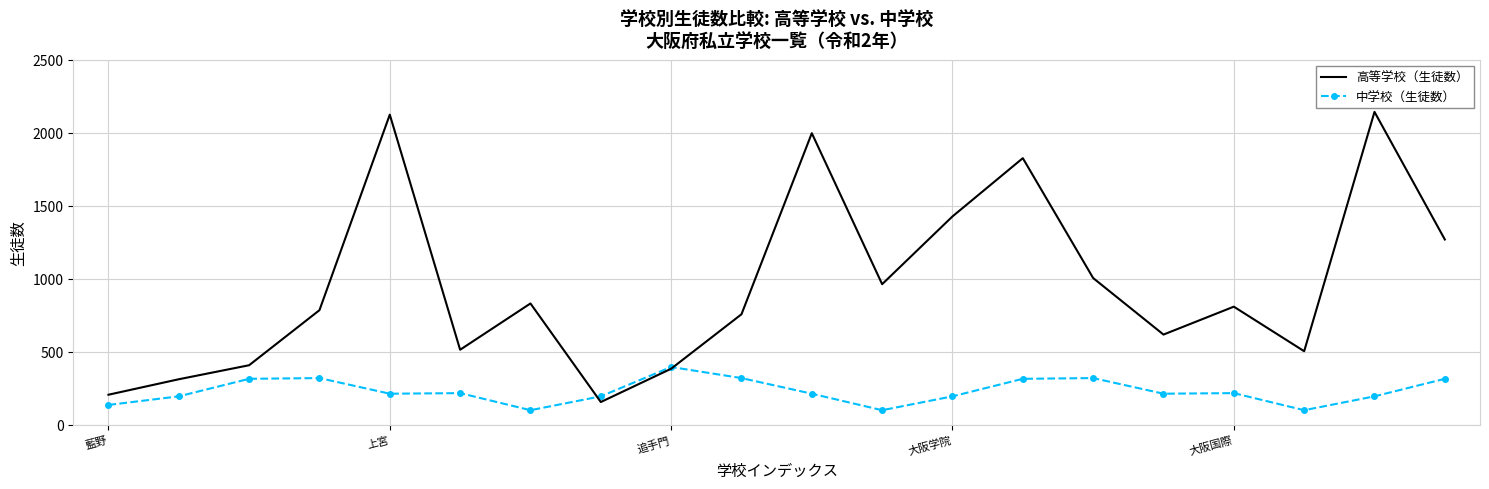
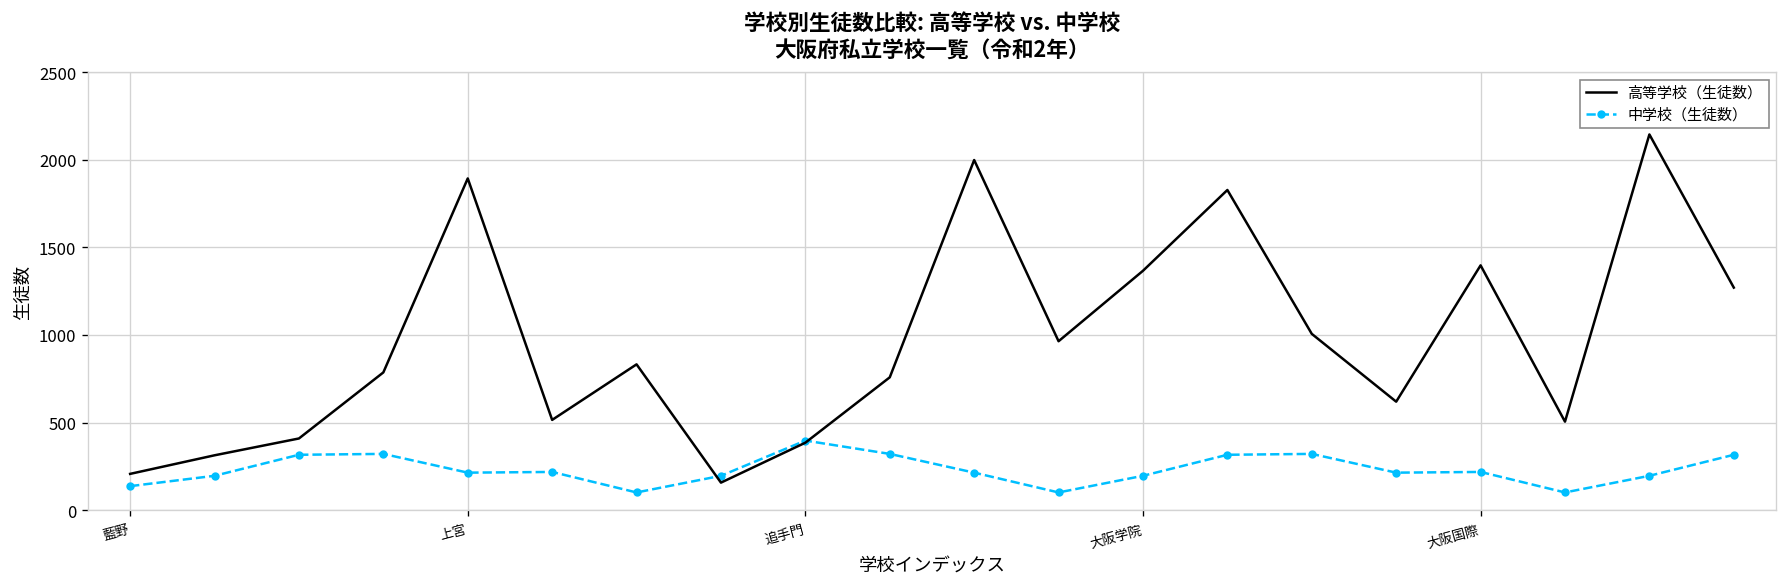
高等学校（生徒数）, 上宮: 2130 -> 1890
高等学校（生徒数）, 大阪学院: 1430 -> 1370
高等学校（生徒数）, 大阪国際: 810 -> 1400
